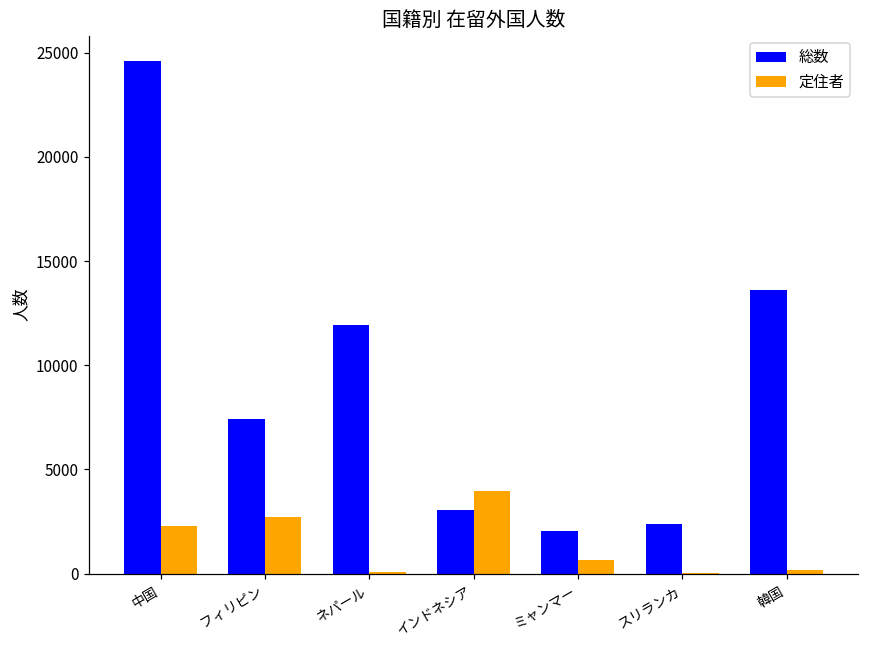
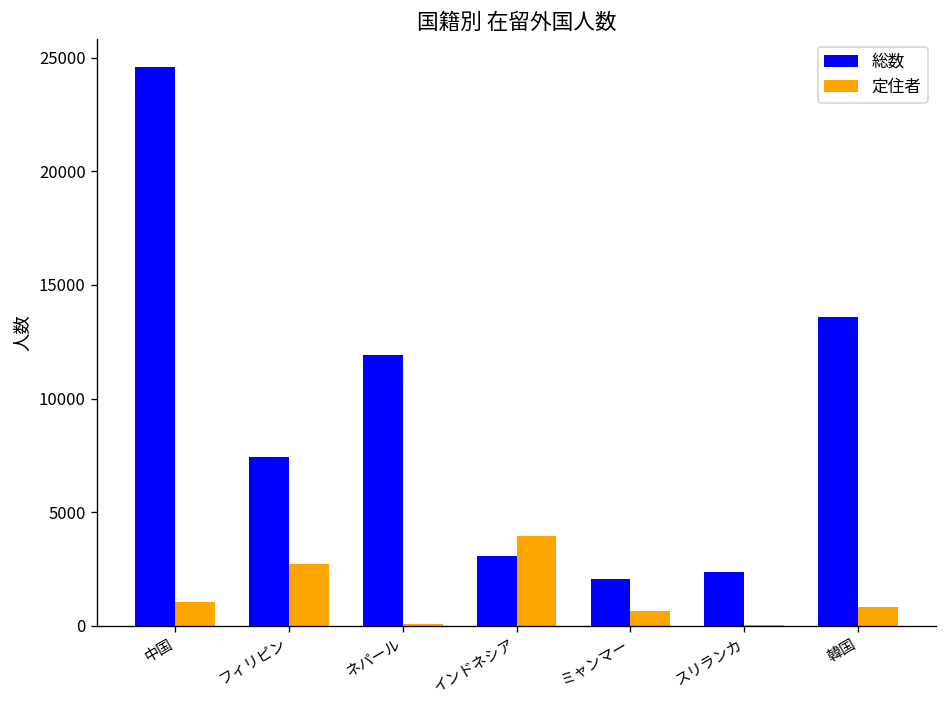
定住者, 中国: 2300 -> 1100
定住者, 韓国: 200 -> 800
